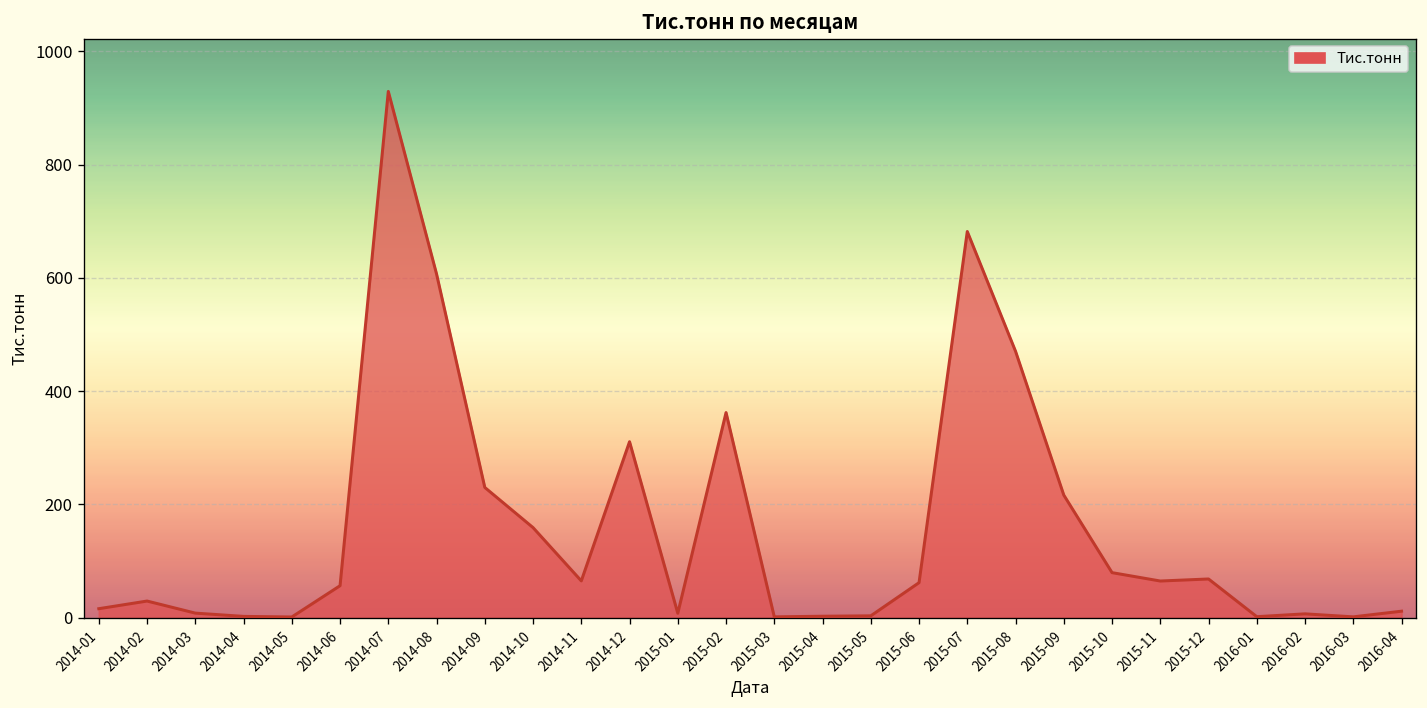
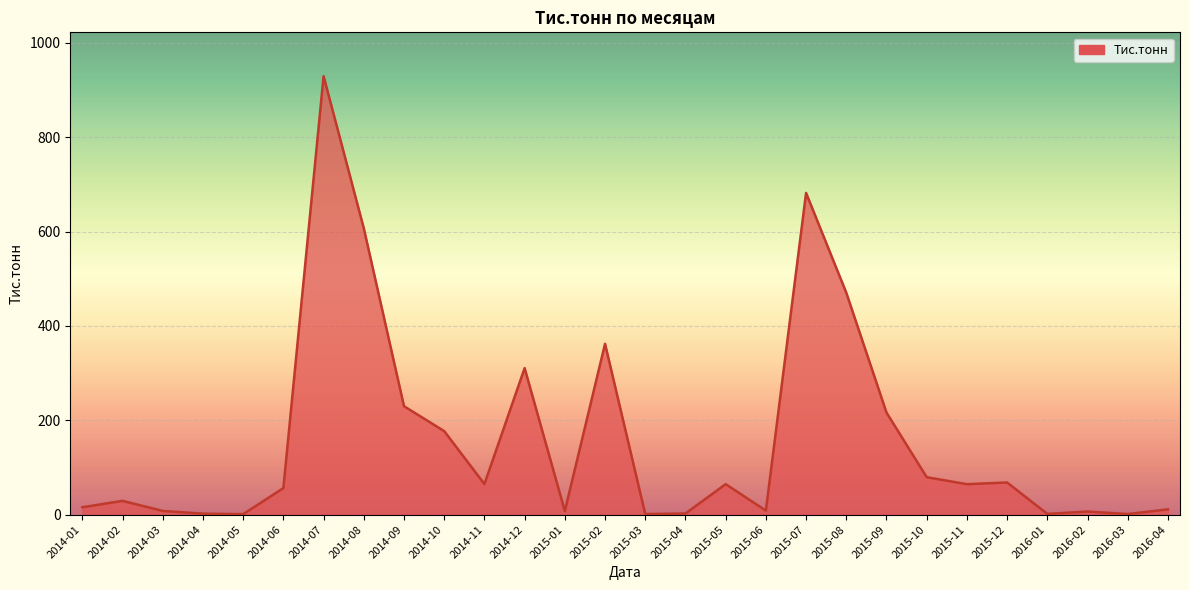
2014-10: 160 -> 180
2015-05: 0 -> 60
2015-06: 60 -> 10
